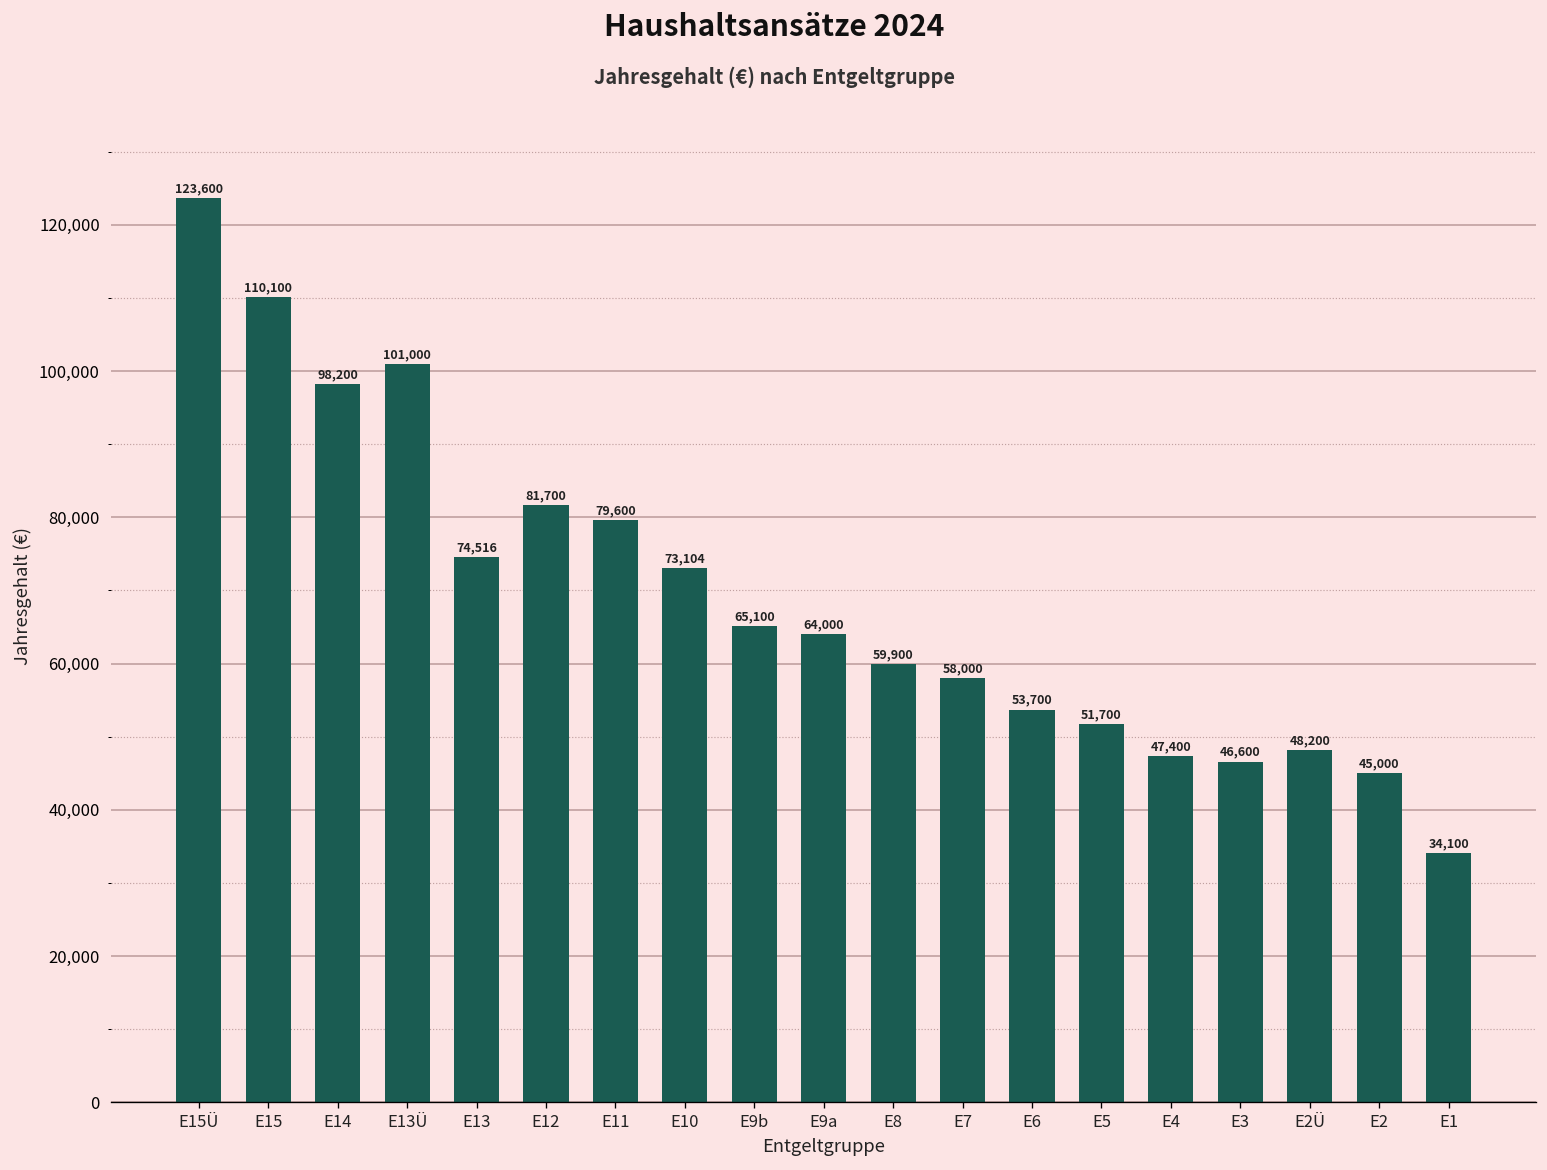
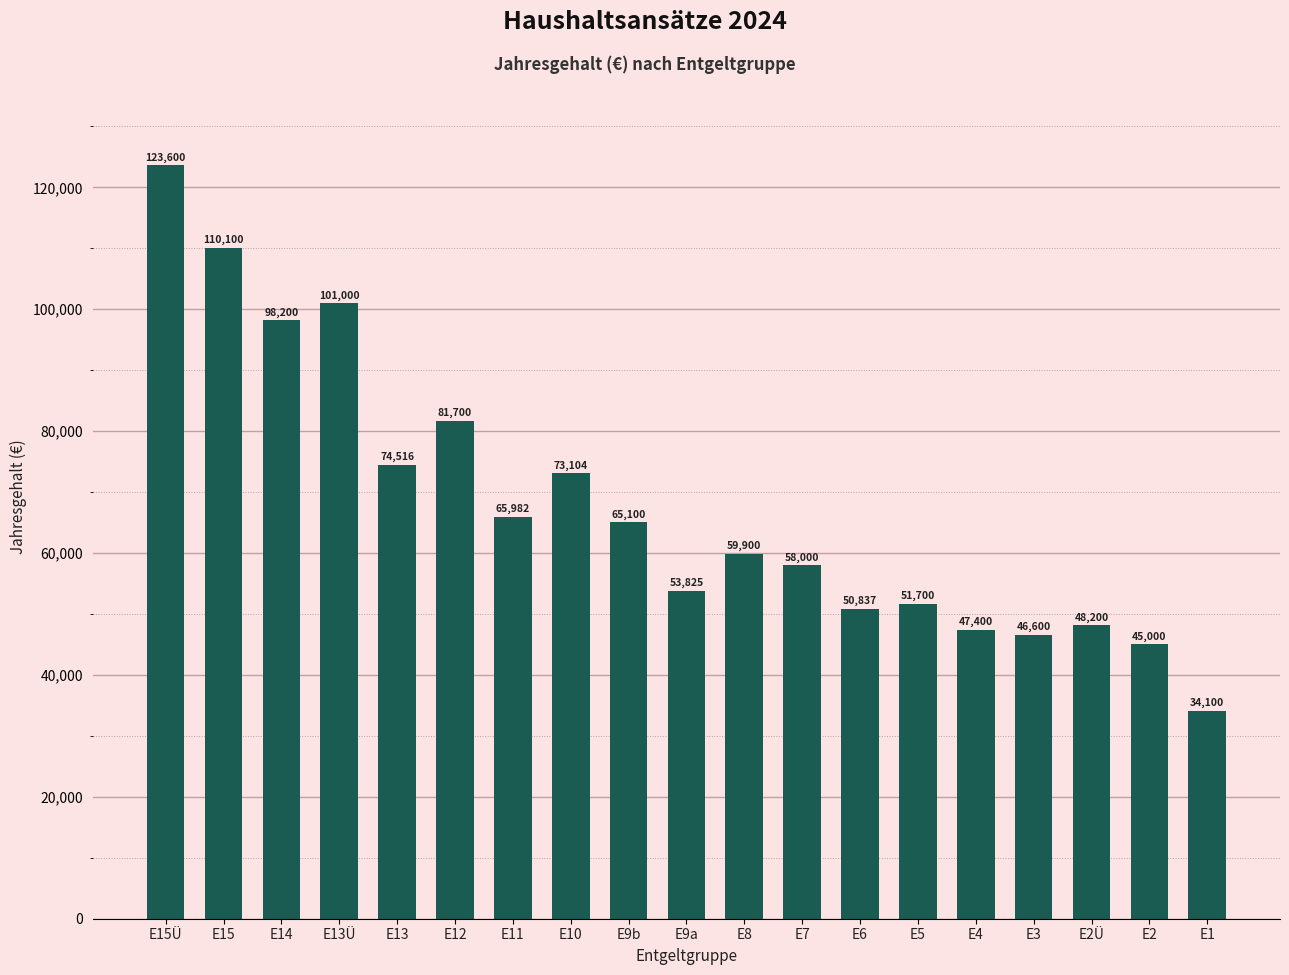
E11: 79,600 -> 65,982
E9a: 64,000 -> 53,825
E6: 53,700 -> 50,837
